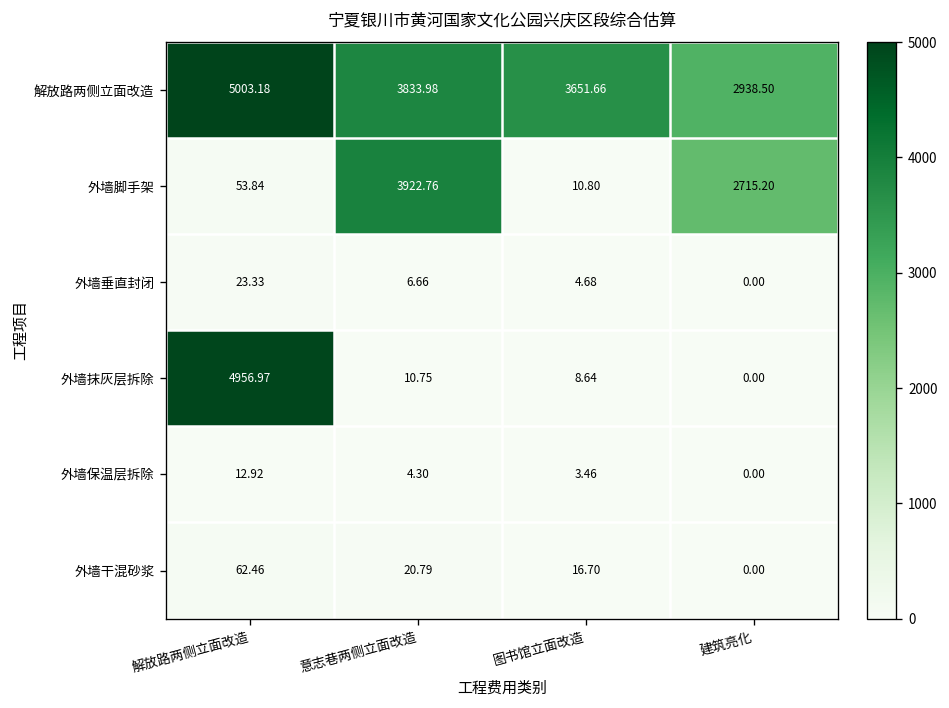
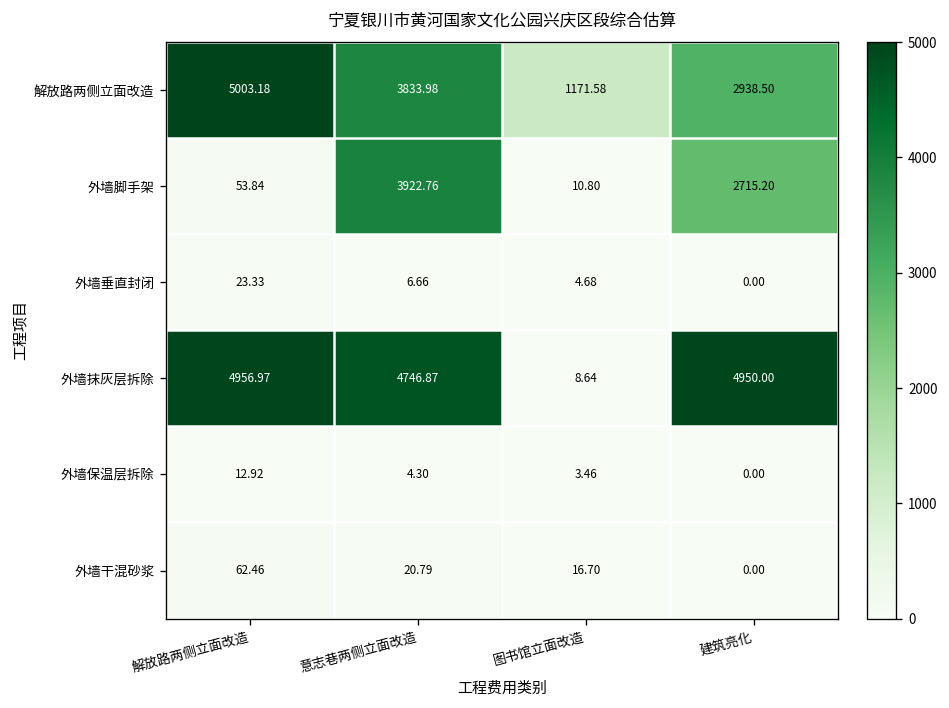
解放路两侧立面改造, 图书馆立面改造: 3651.66 -> 1171.58
外墙抹灰层拆除, 意志巷两侧立面改造: 10.75 -> 4746.87
外墙抹灰层拆除, 建筑亮化: 0.00 -> 4950.00
